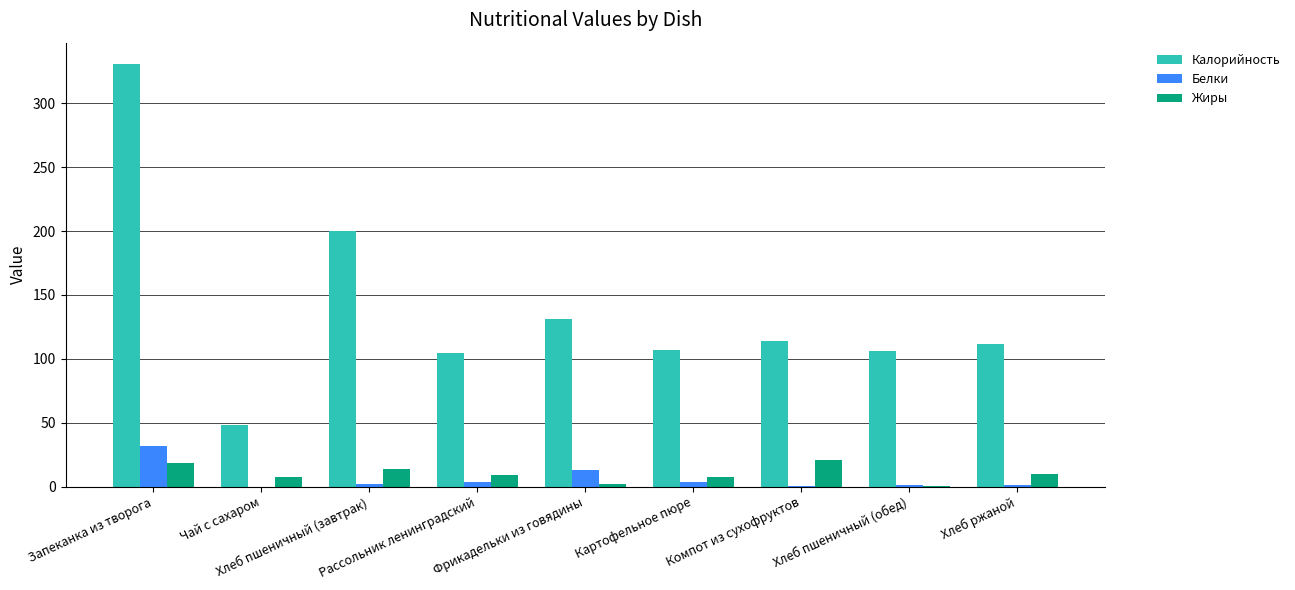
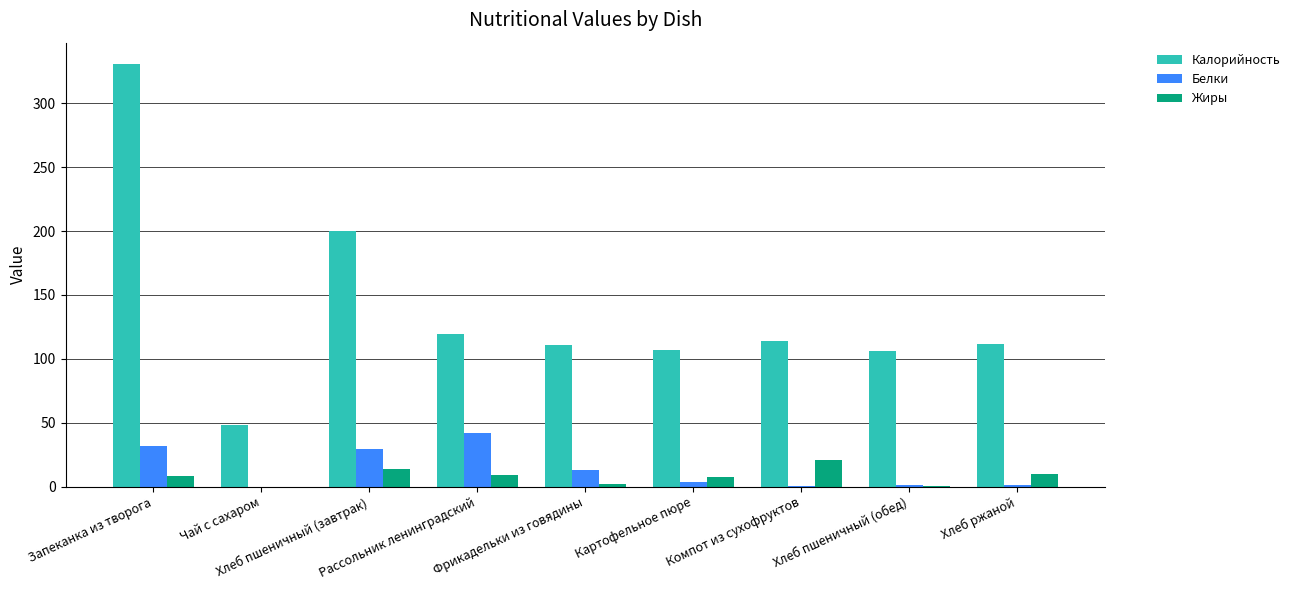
Жиры, Запеканка из творога: 18 -> 8
Жиры, Чай с сахаром: 7 -> 0
Белки, Хлеб пшеничный (завтрак): 2 -> 29
Калорийность, Рассольник ленинградский: 105 -> 120
Белки, Рассольник ленинградский: 4 -> 42
Калорийность, Фрикадельки из говядины: 131 -> 110
